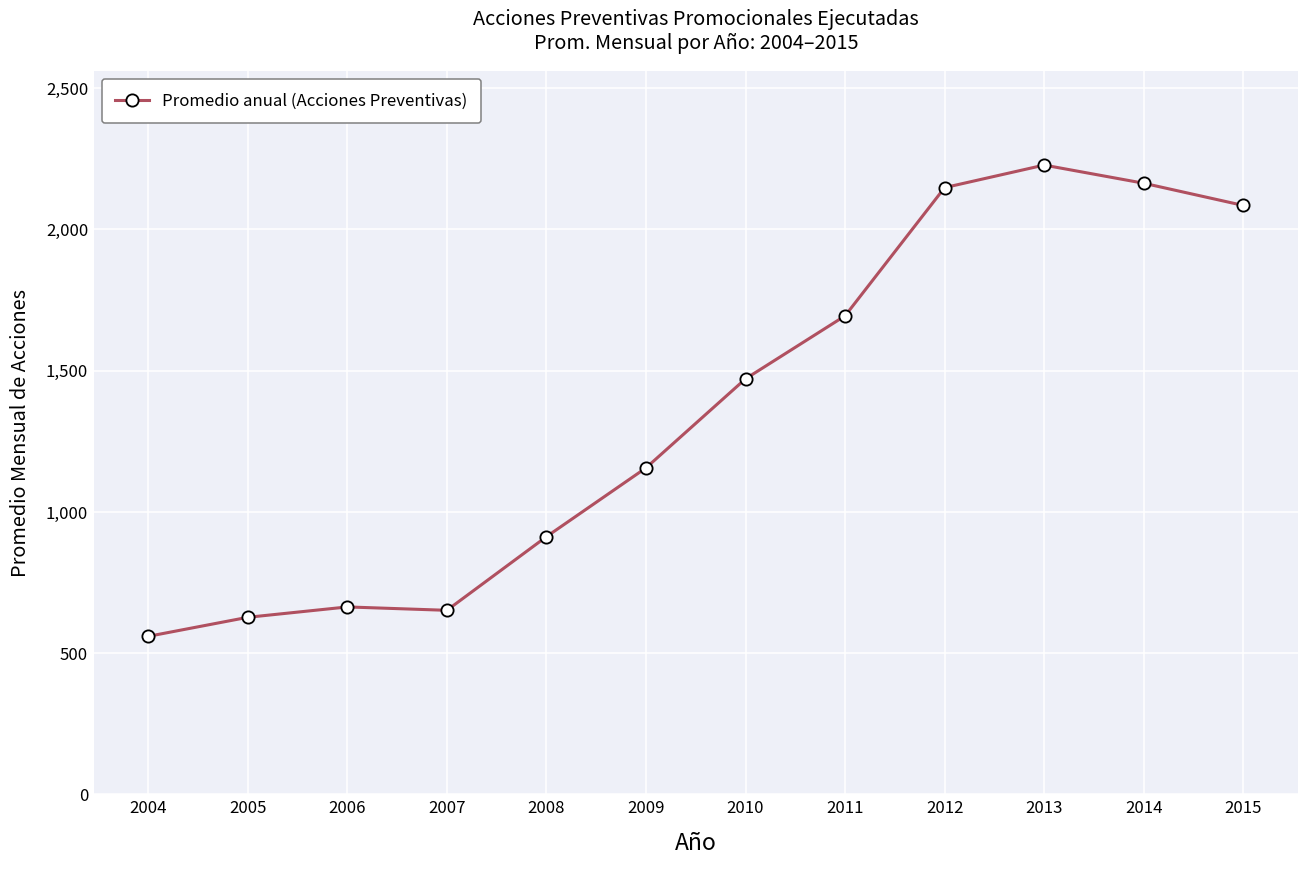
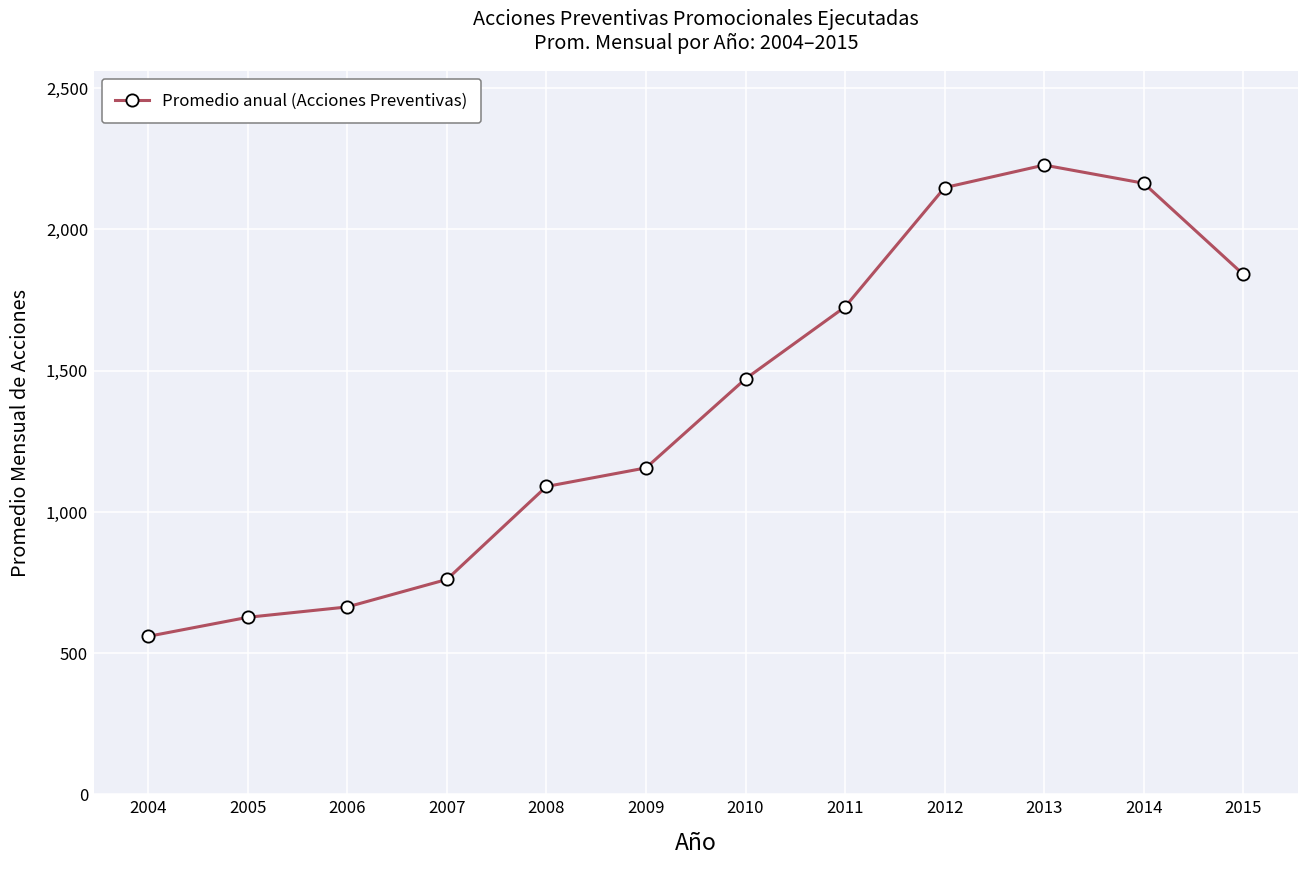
2007: 650 -> 760
2008: 910 -> 1,090
2011: 1,690 -> 1,730
2015: 2,090 -> 1,840
